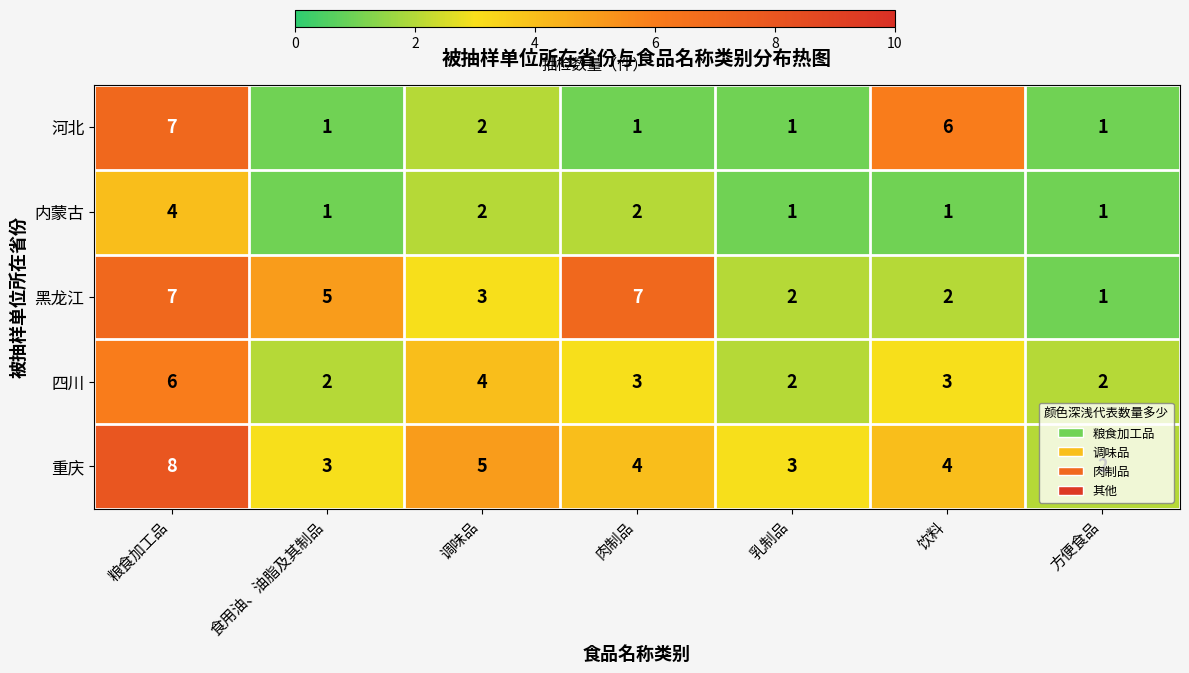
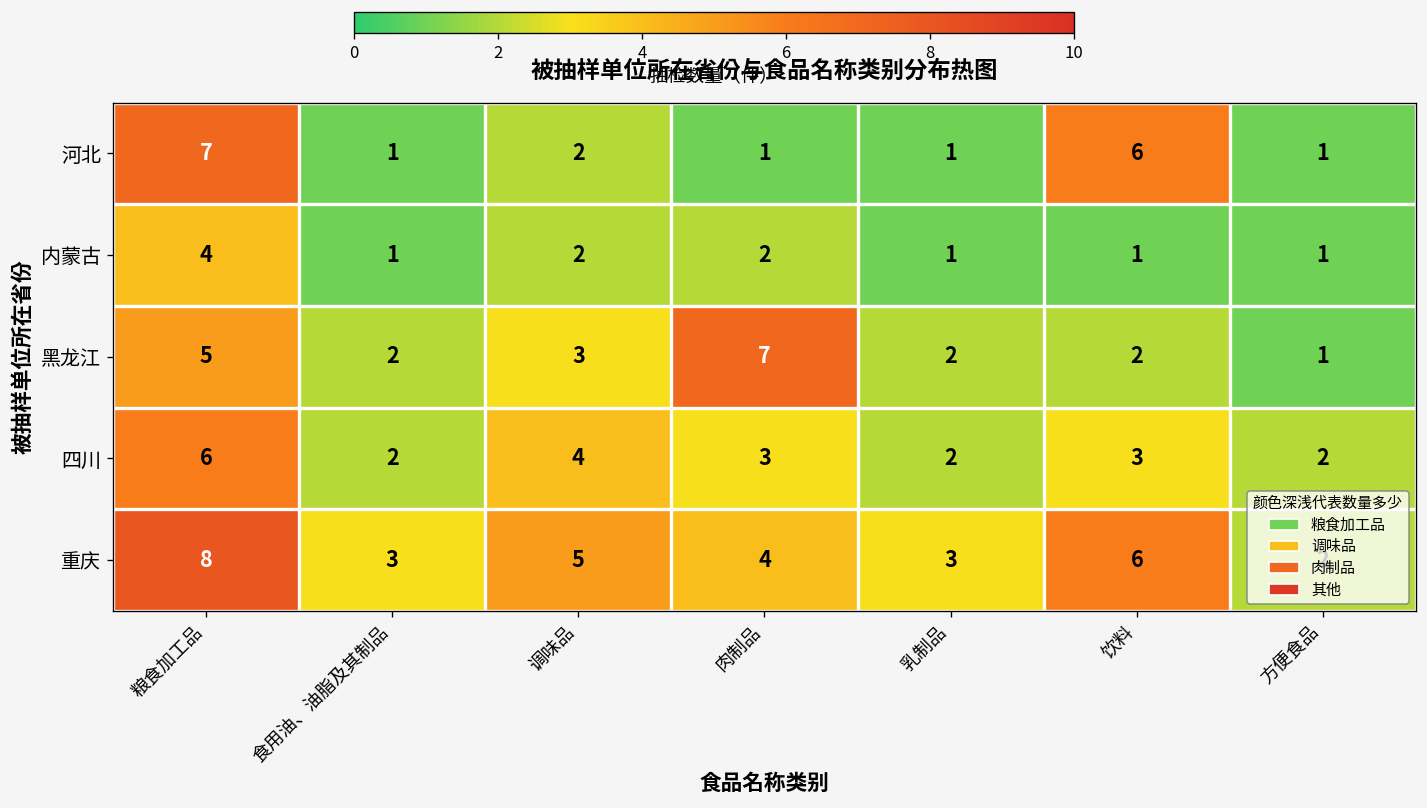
黑龙江, 粮食加工品: 7 -> 5
黑龙江, 食用油、油脂及其制品: 5 -> 2
重庆, 饮料: 4 -> 6
